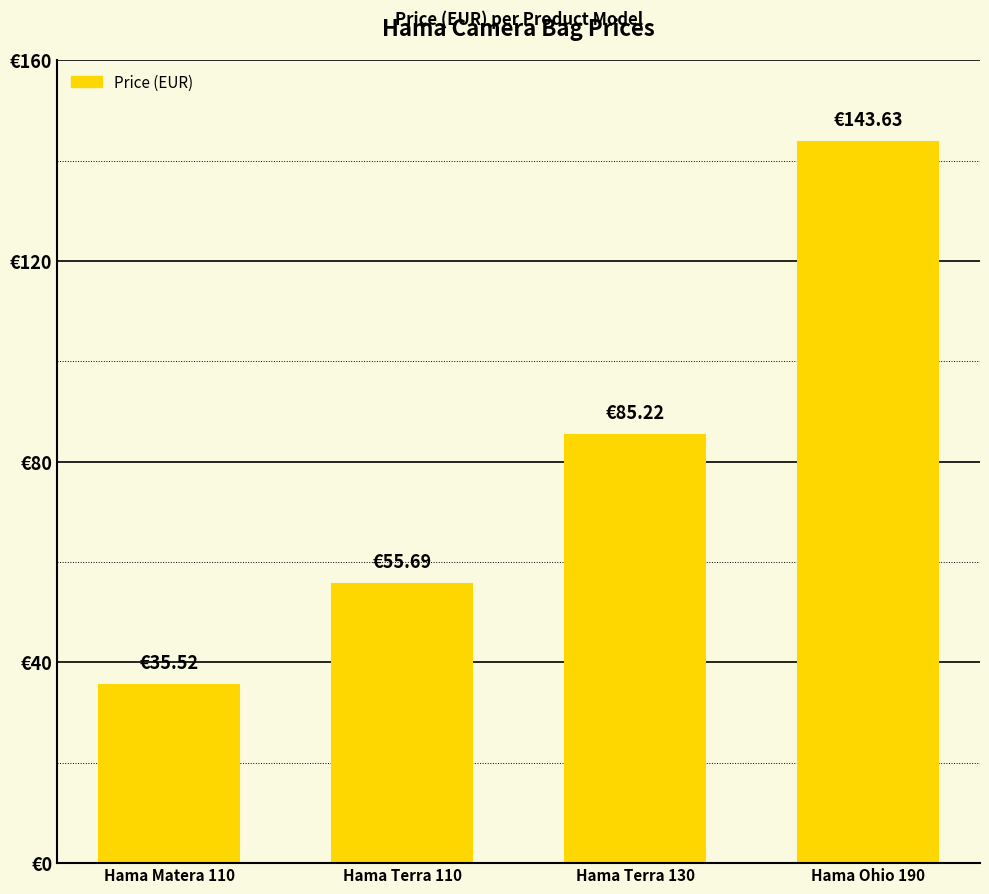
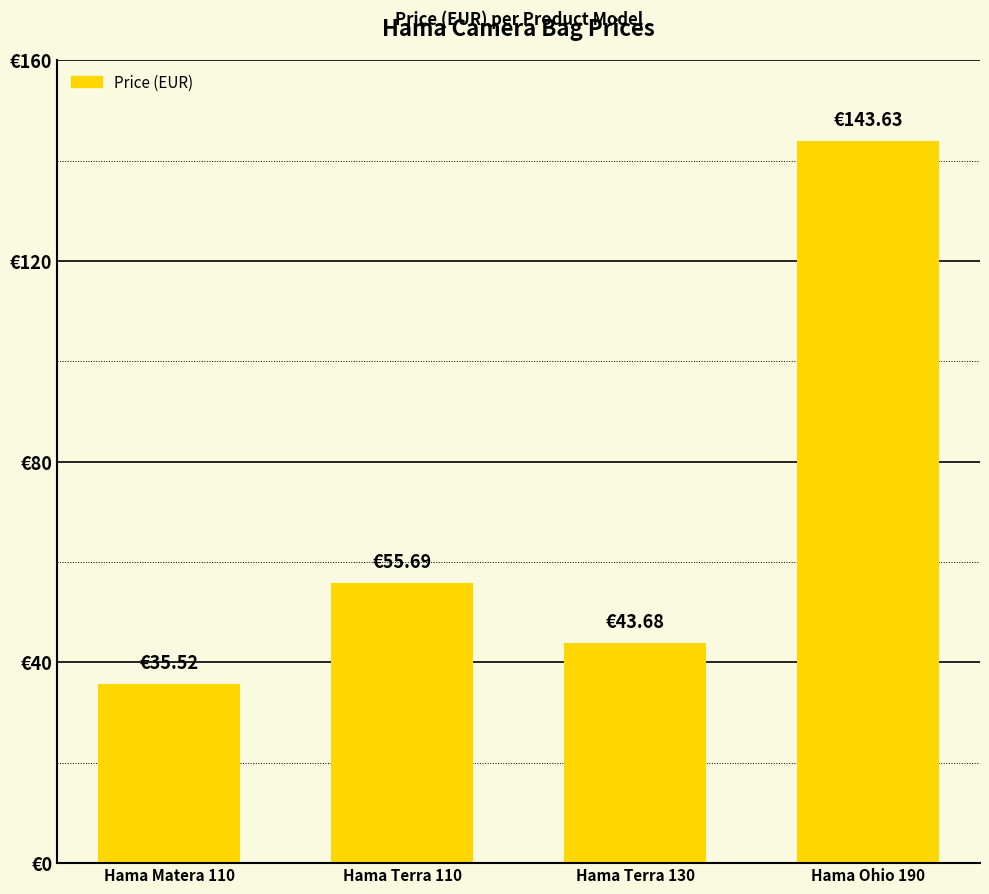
Hama Terra 130: €85.22 -> €43.68
